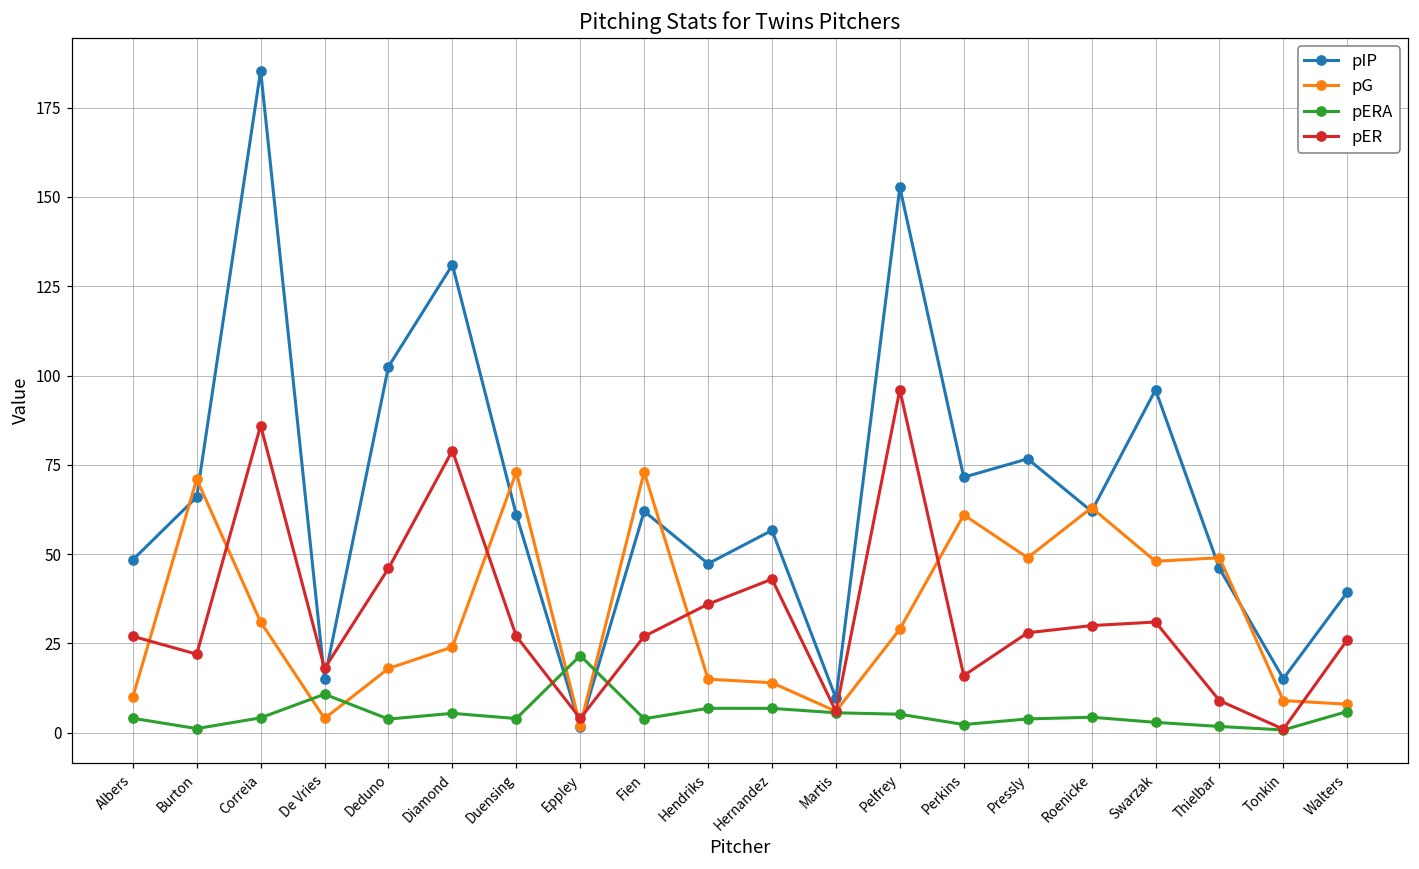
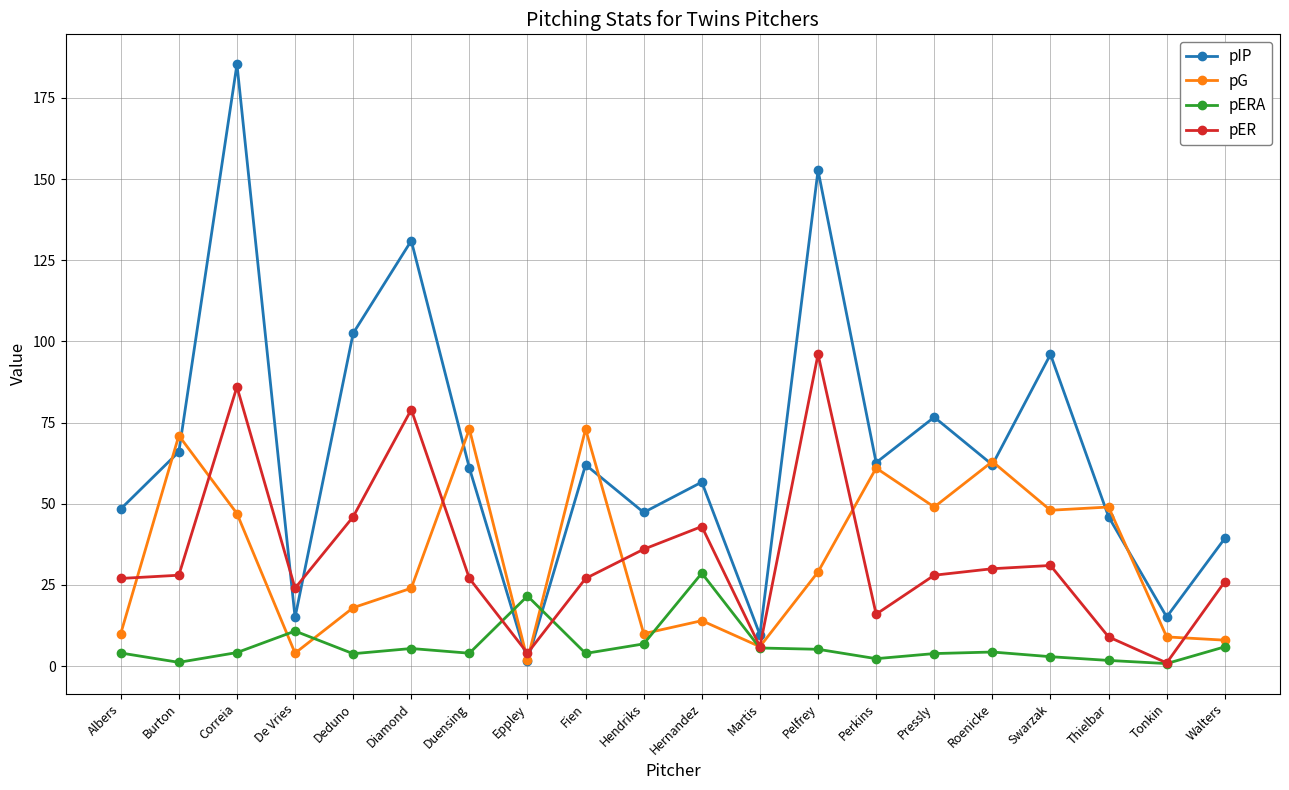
pER, Burton: 22 -> 28
pG, Correia: 31 -> 47
pER, De Vries: 18 -> 24
pG, Hendriks: 15 -> 10
pERA, Hernandez: 7 -> 29
pIP, Perkins: 72 -> 63
